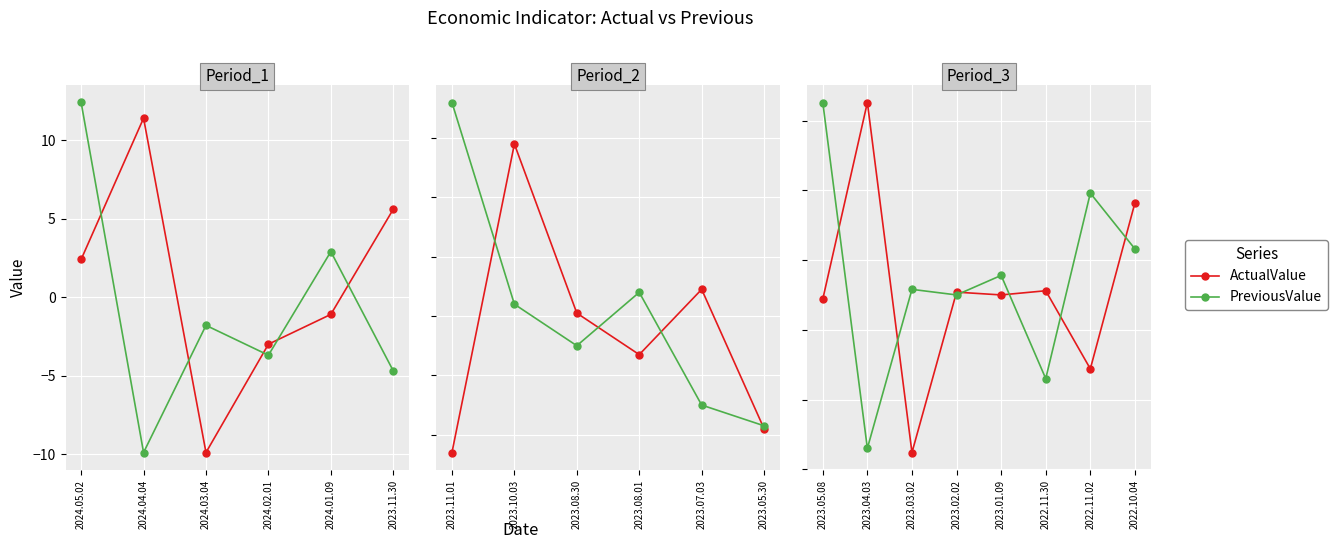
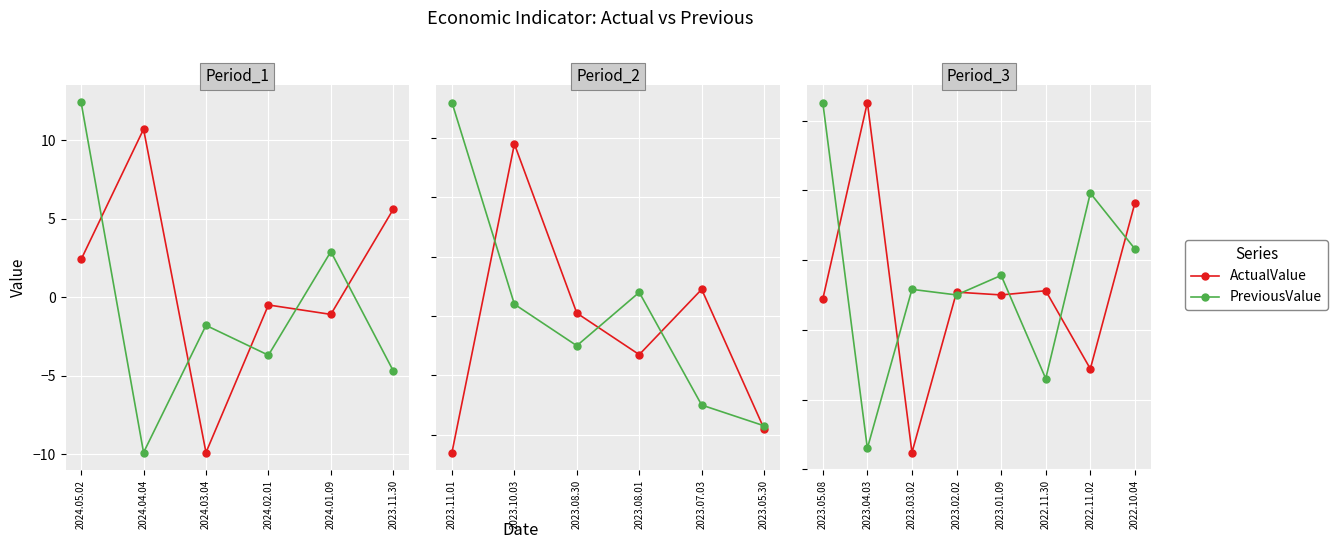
Period_1, ActualValue, 2024.04.04: 11.4 -> 10.7
Period_1, ActualValue, 2024.02.01: -3.0 -> -0.5
